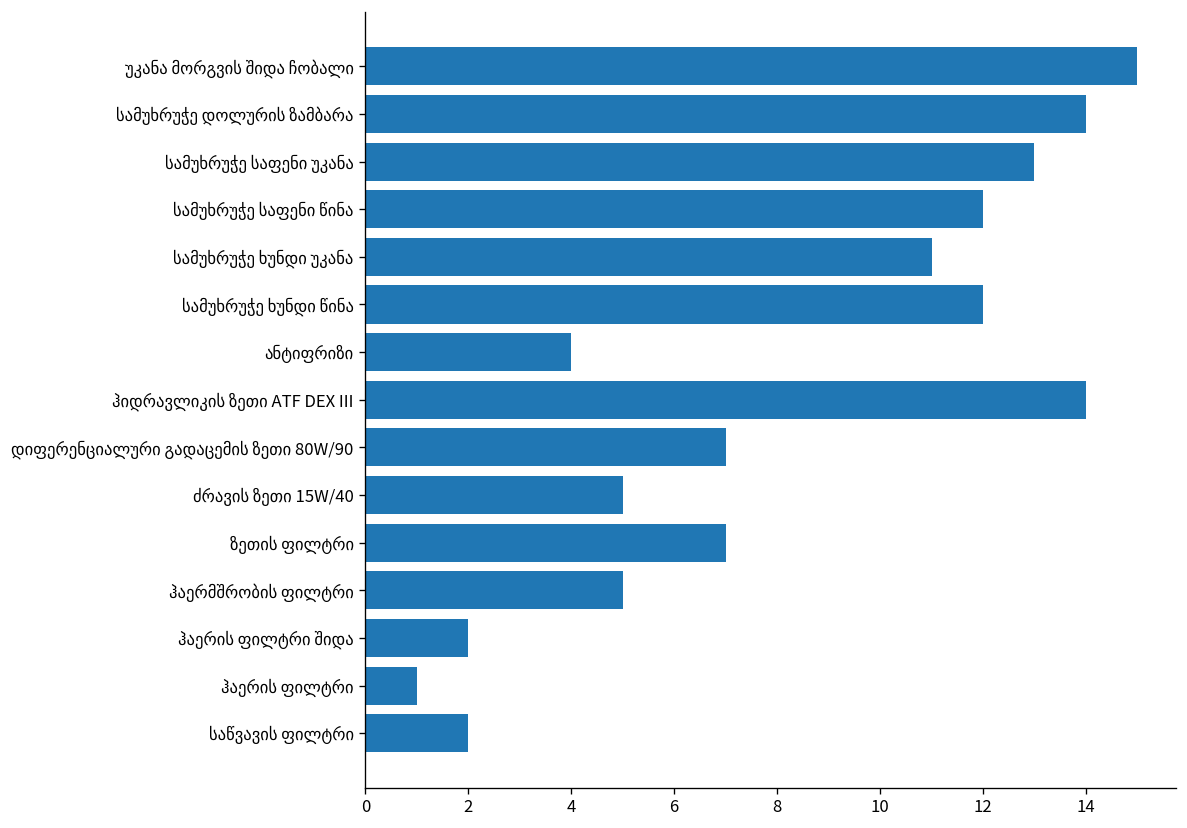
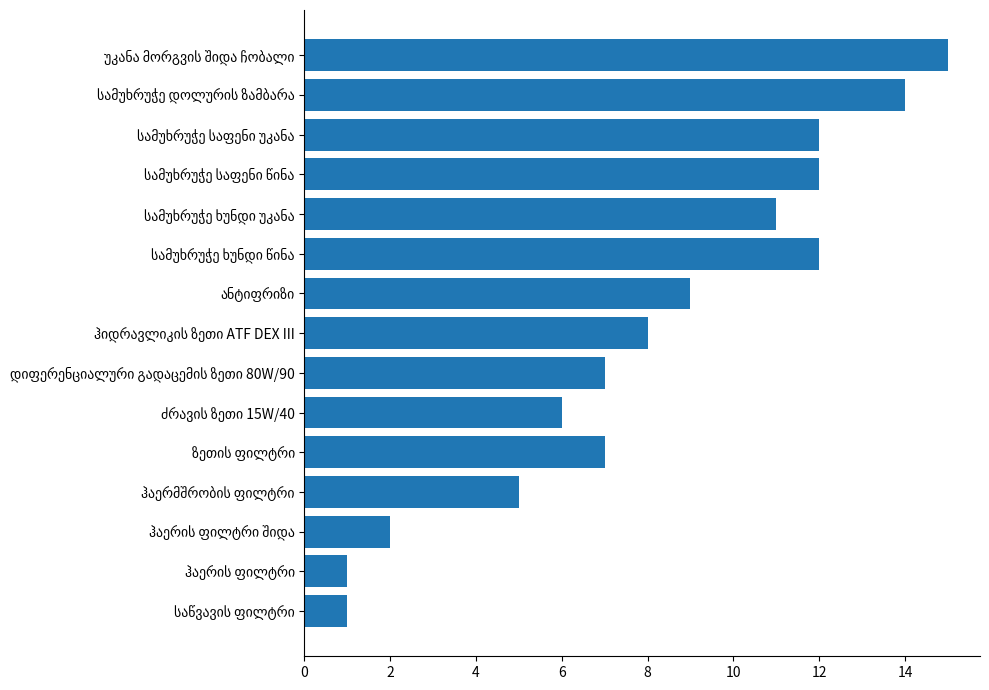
სამუხრუჭე საფენი უკანა: 13 -> 12
ანტიფრიზი: 4 -> 9
ჰიდრავლიკის ზეთი ATF DEX III: 14 -> 8
ძრავის ზეთი 15W/40: 5 -> 6
საწვავის ფილტრი: 2 -> 1
